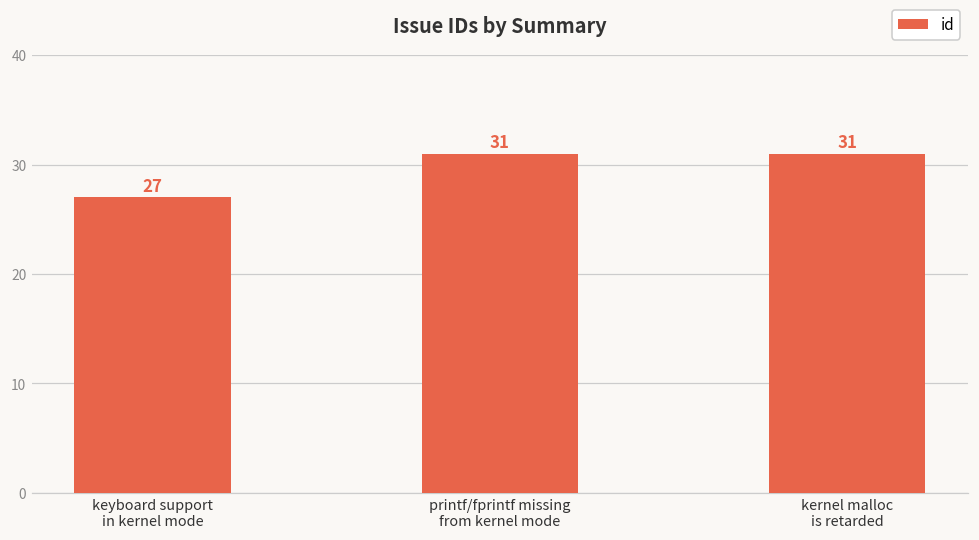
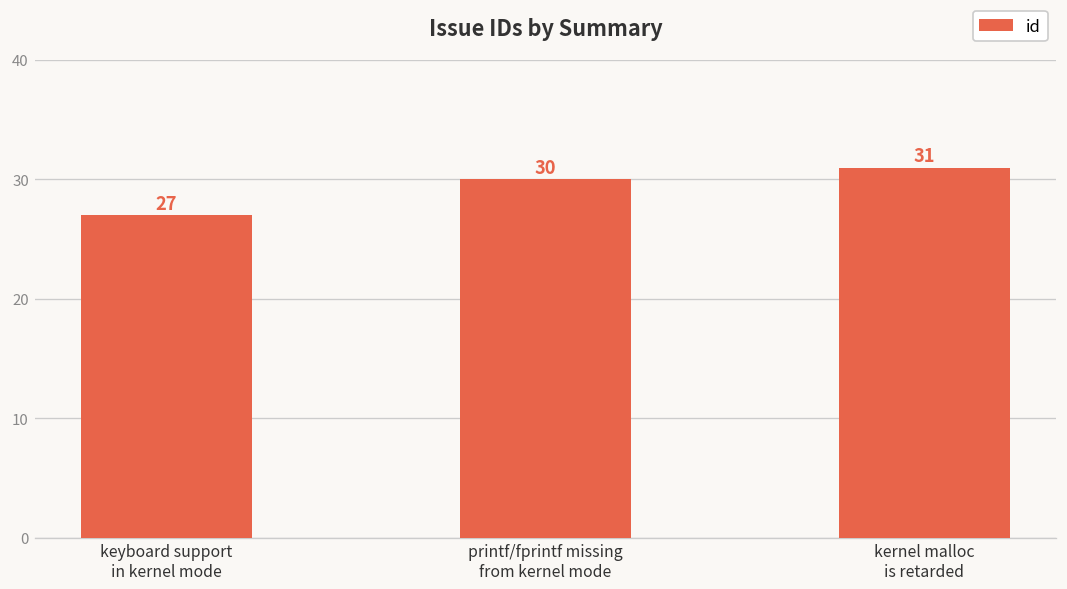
printf/fprintf missing from kernel mode: 31 -> 30
